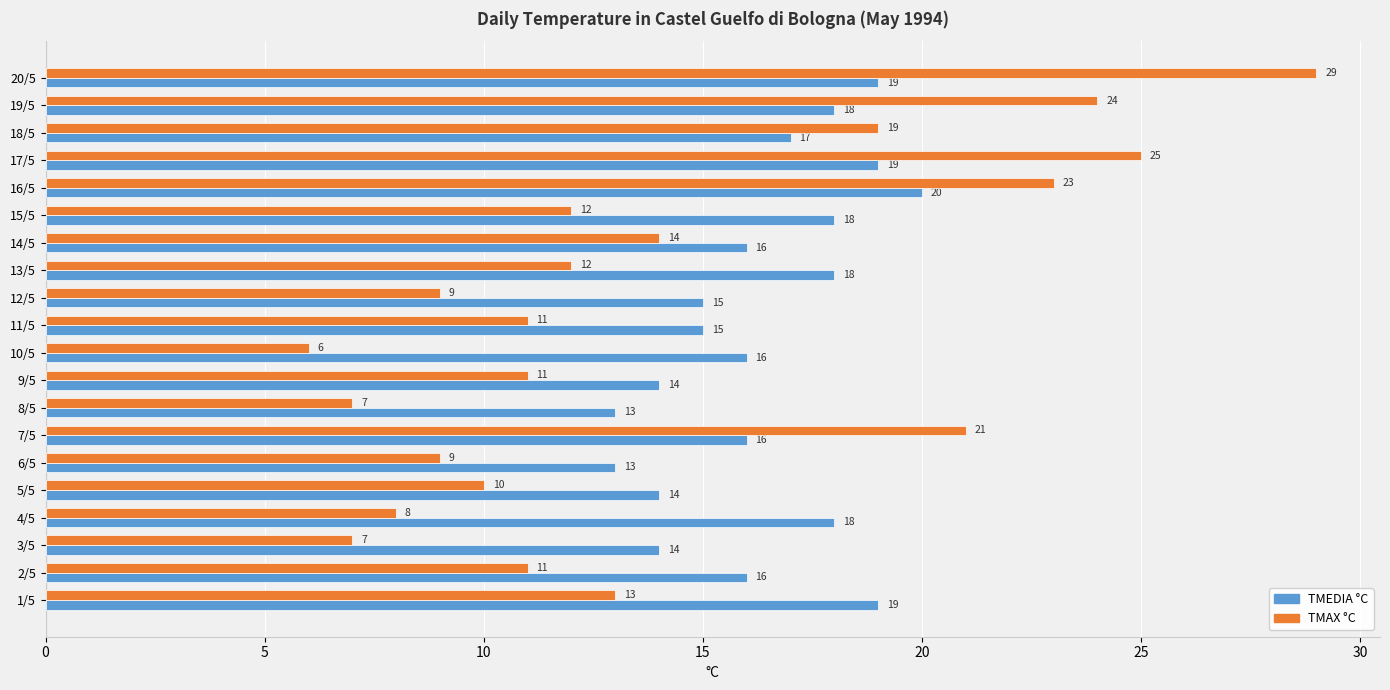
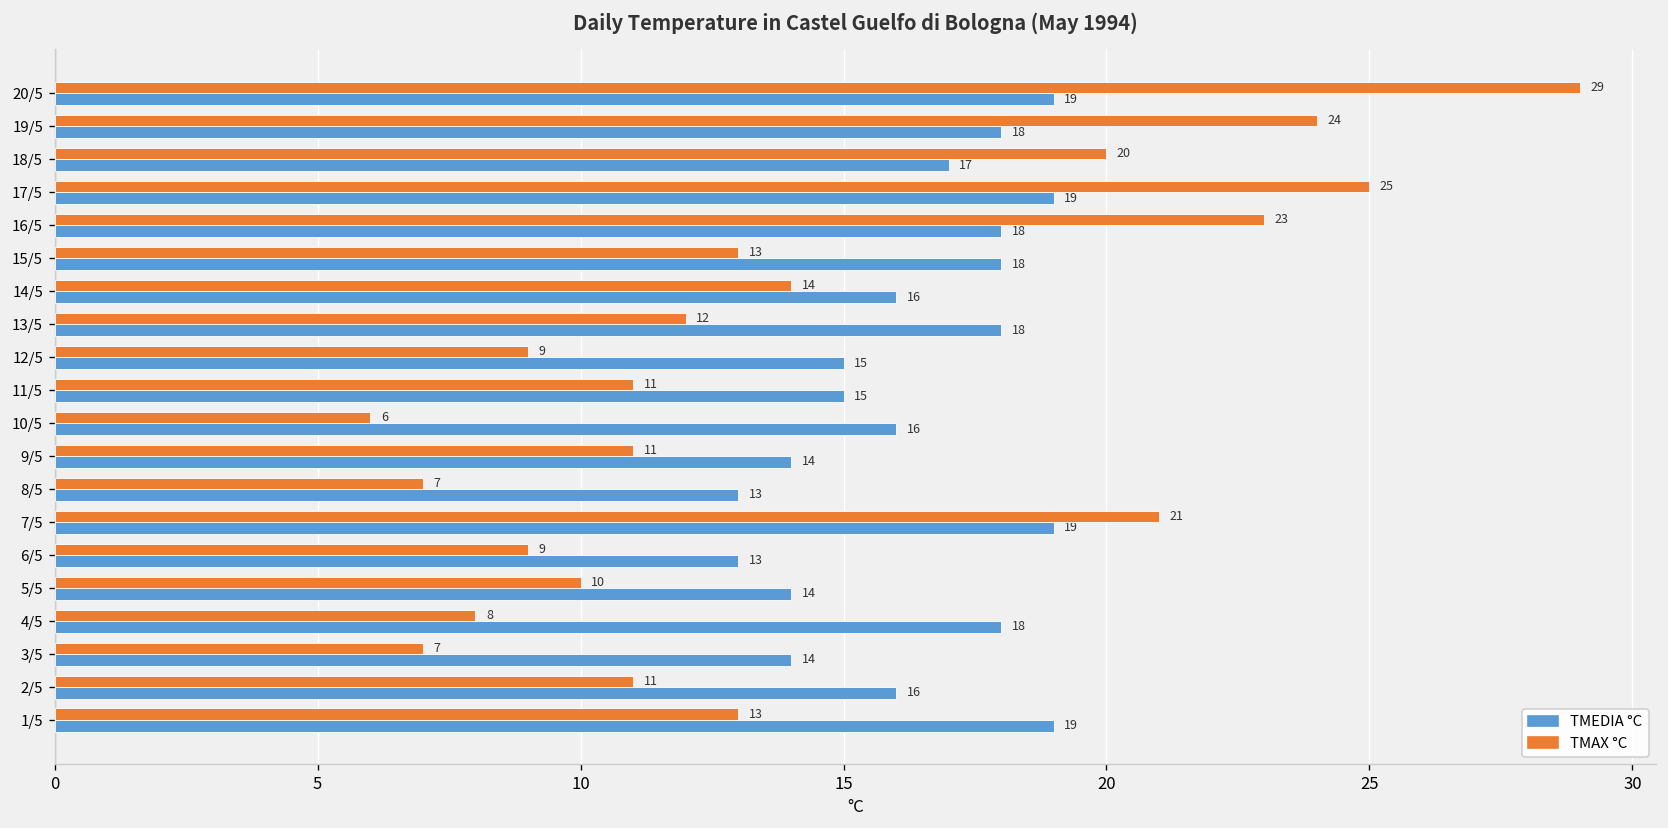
TMAX °C, 18/5: 19 -> 20
TMEDIA °C, 16/5: 20 -> 18
TMAX °C, 15/5: 12 -> 13
TMEDIA °C, 7/5: 16 -> 19
